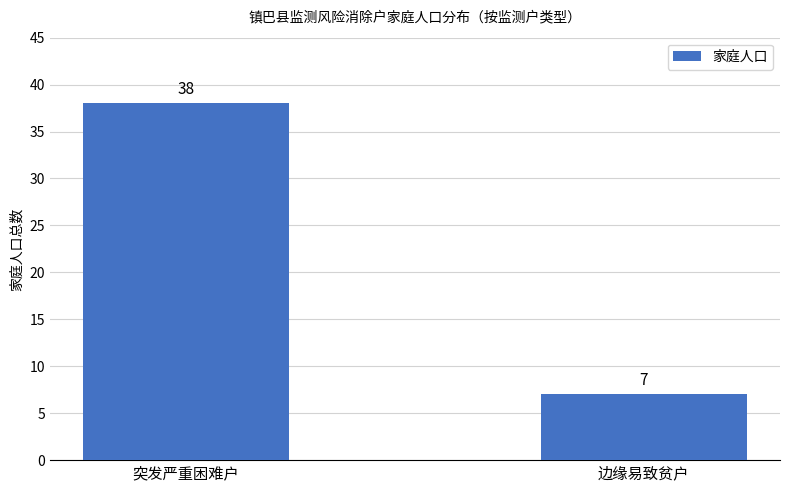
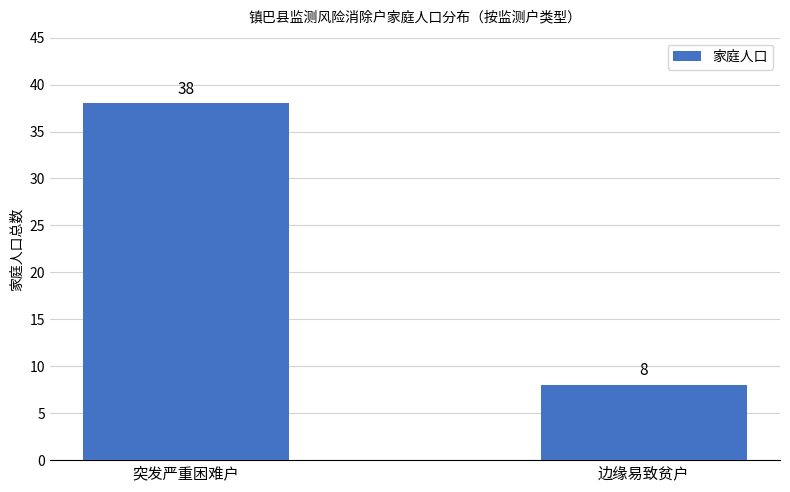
边缘易致贫户: 7 -> 8
